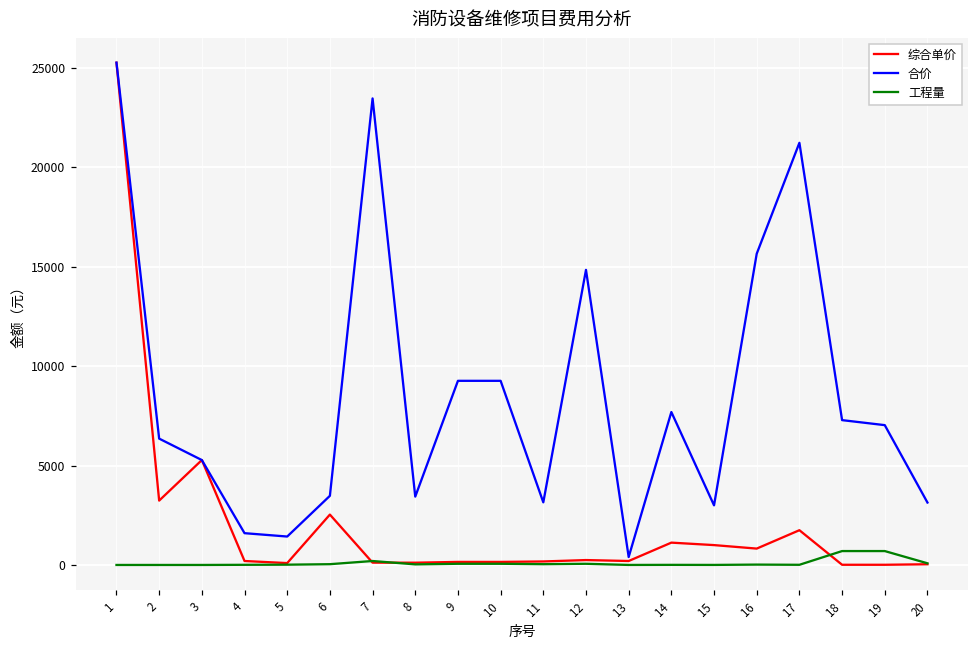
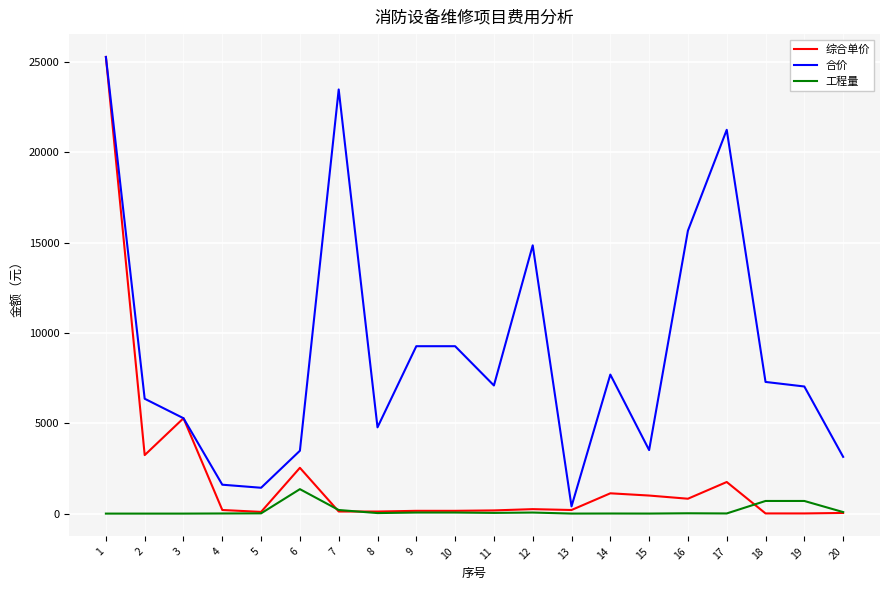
工程量, 6: 0 -> 1400
合价, 8: 3400 -> 4800
合价, 11: 3200 -> 7100
合价, 15: 3000 -> 3500
